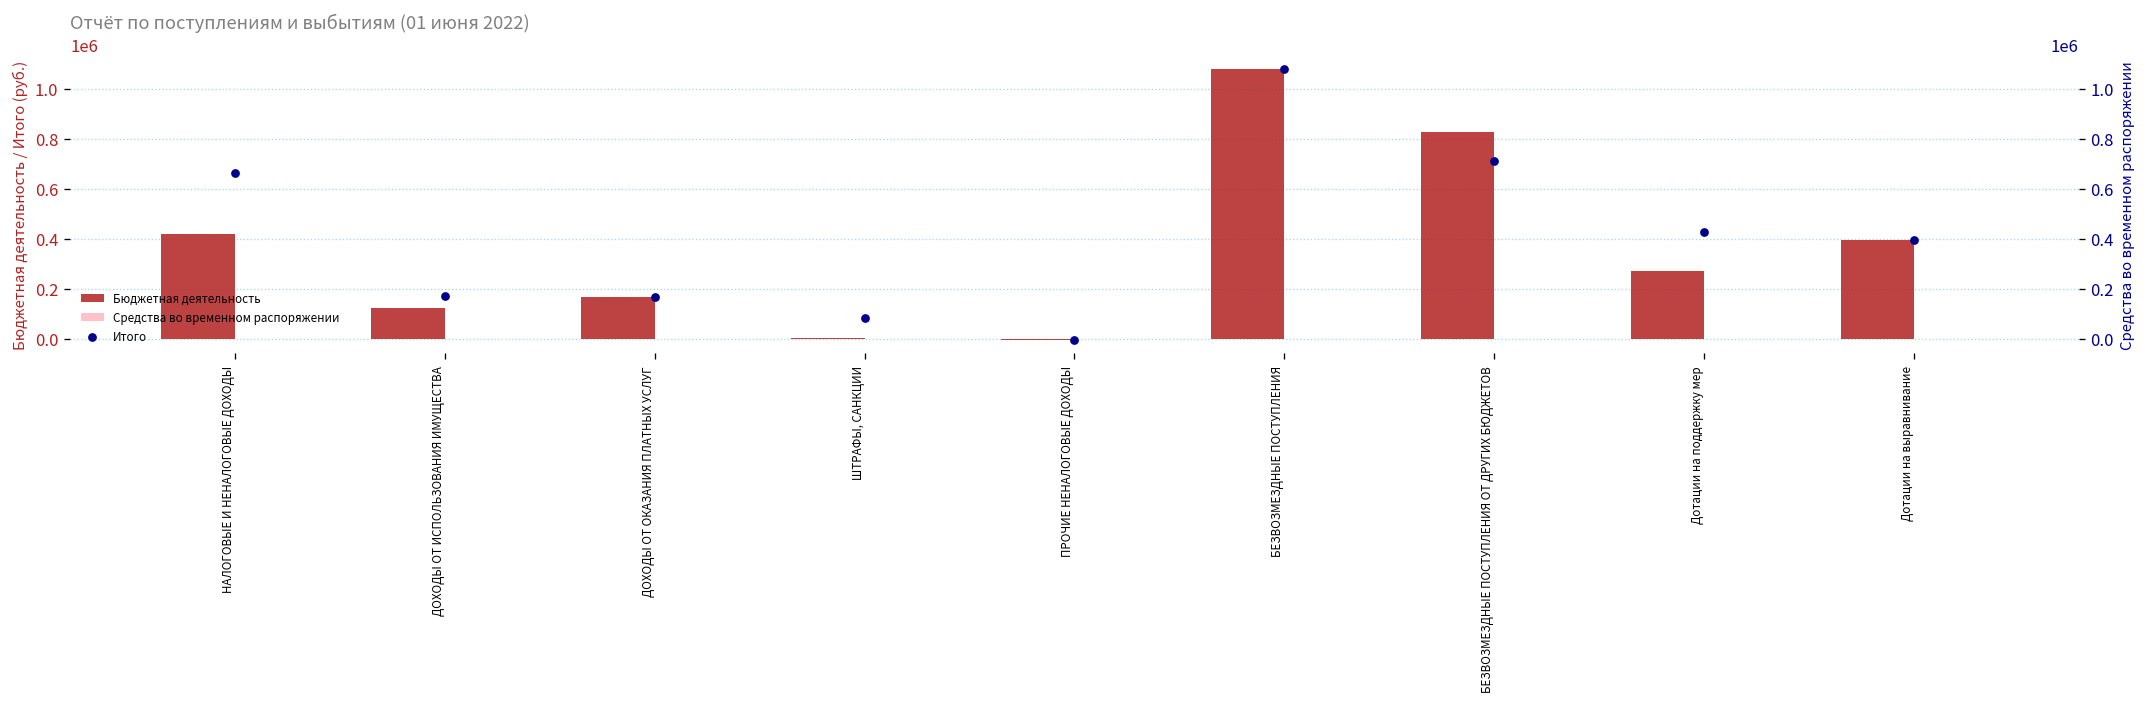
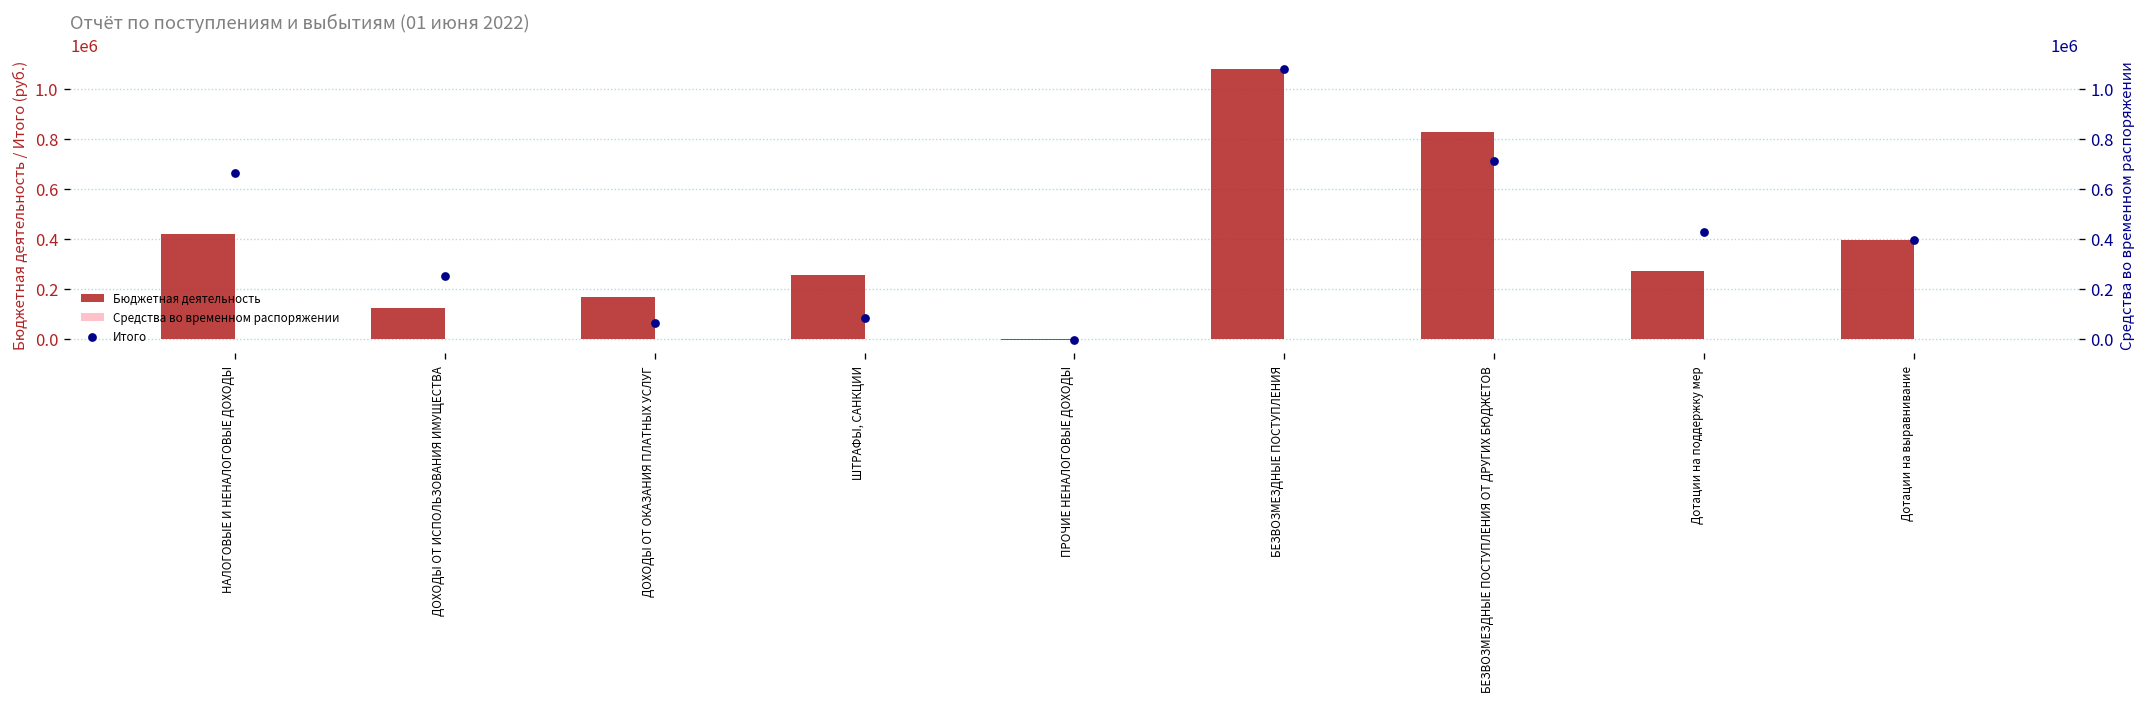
Бюджетная деятельность, ШТРАФЫ, САНКЦИИ: 0 -> 260000
Итого, ДОХОДЫ ОТ ИСПОЛЬЗОВАНИЯ ИМУЩЕСТВА: 170000 -> 250000
Итого, ДОХОДЫ ОТ ОКАЗАНИЯ ПЛАТНЫХ УСЛУГ: 170000 -> 60000
